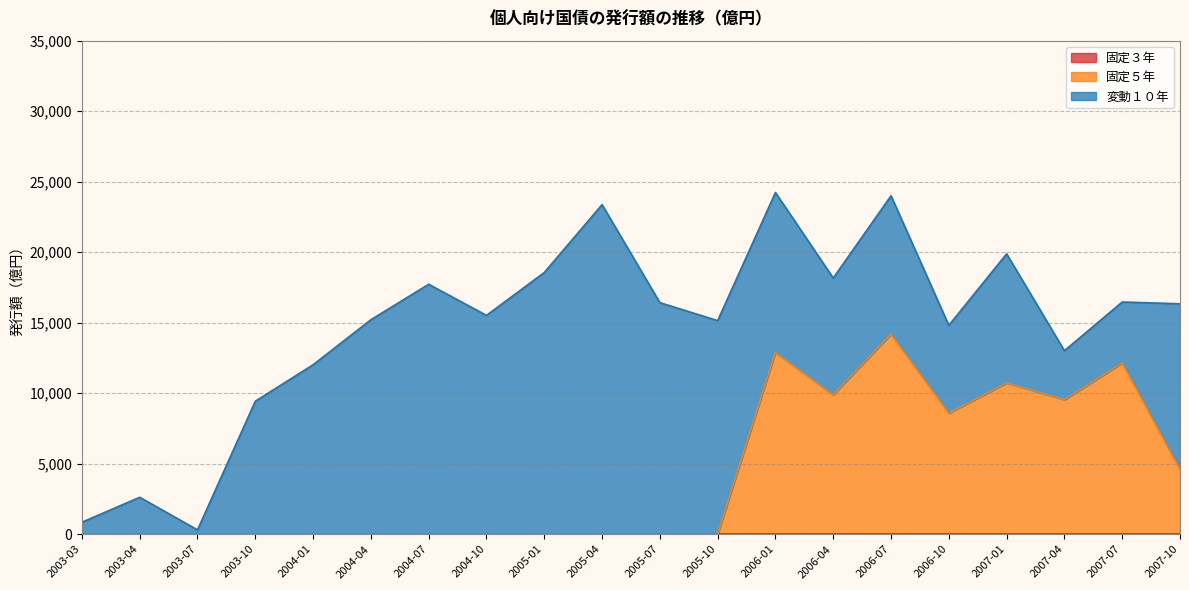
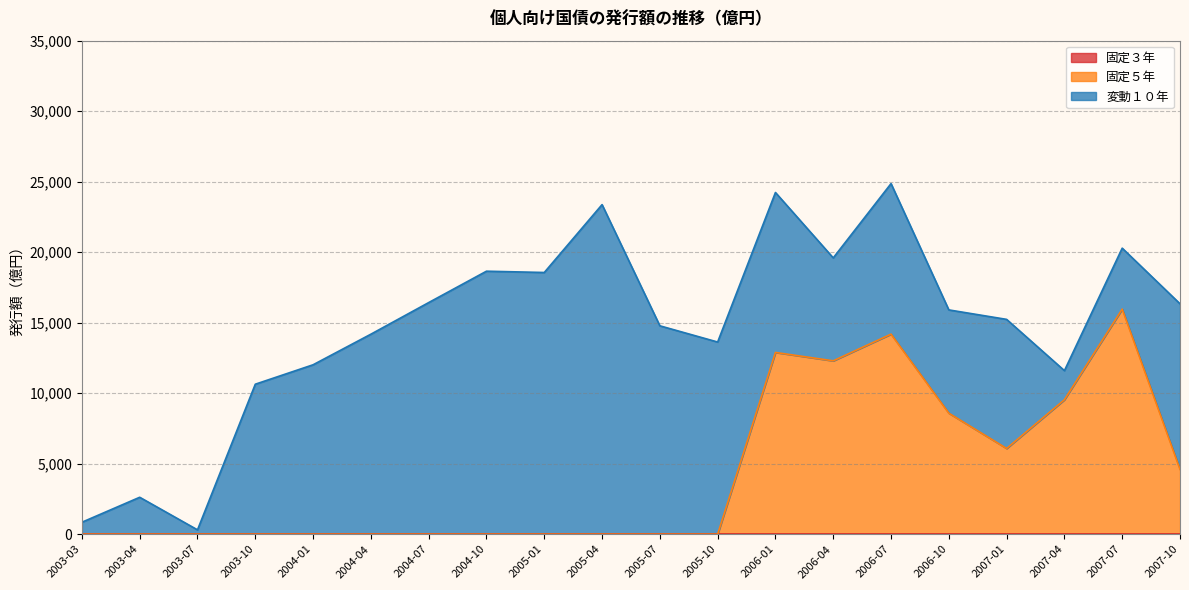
変動１０年, 2003-10: 9,400 -> 10,600
変動１０年, 2004-04: 15,200 -> 14,200
変動１０年, 2004-07: 17,700 -> 16,400
変動１０年, 2004-10: 15,500 -> 18,700
変動１０年, 2005-07: 16,400 -> 14,800
変動１０年, 2005-10: 15,100 -> 13,600
固定５年, 2006-04: 9,900 -> 12,300
変動１０年, 2006-04: 8,300 -> 7,300
変動１０年, 2006-07: 9,800 -> 10,700
変動１０年, 2006-10: 6,200 -> 7,300
固定５年, 2007-01: 10,700 -> 6,100
変動１０年, 2007-04: 3,500 -> 2,100
固定５年, 2007-07: 12,100 -> 16,000
